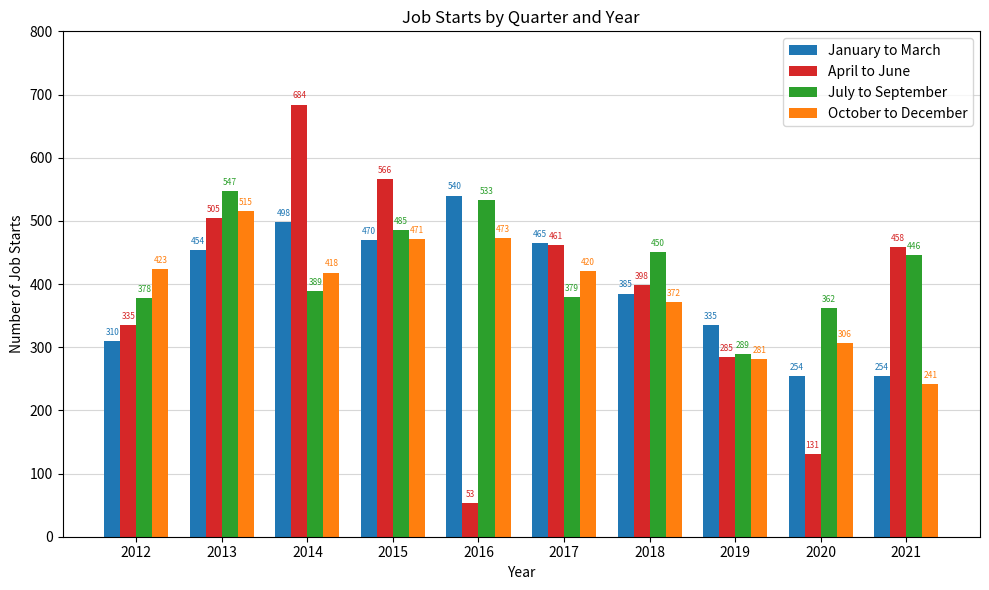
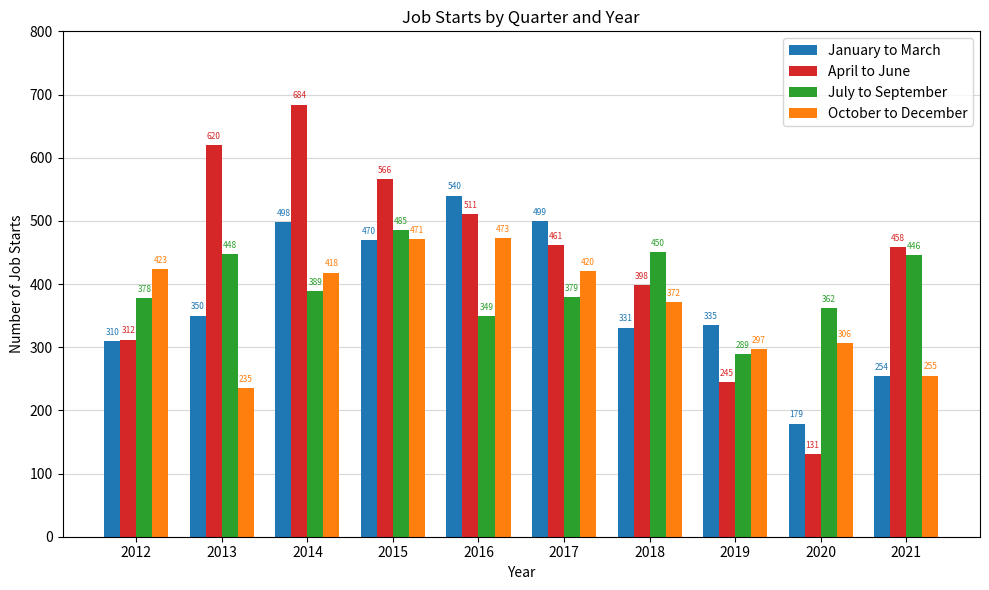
April to June, 2012: 335 -> 312
January to March, 2013: 454 -> 350
April to June, 2013: 505 -> 620
July to September, 2013: 547 -> 448
October to December, 2013: 515 -> 235
April to June, 2016: 53 -> 511
July to September, 2016: 533 -> 349
January to March, 2017: 465 -> 499
January to March, 2018: 385 -> 331
April to June, 2019: 285 -> 245
October to December, 2019: 281 -> 297
January to March, 2020: 254 -> 179
October to December, 2021: 241 -> 255
